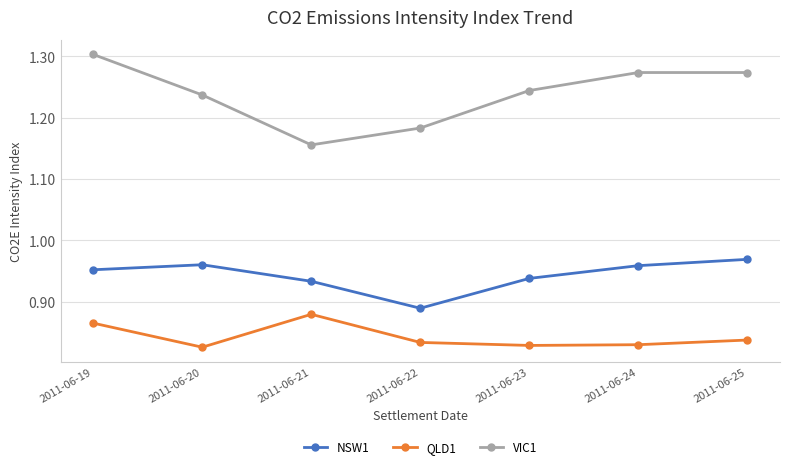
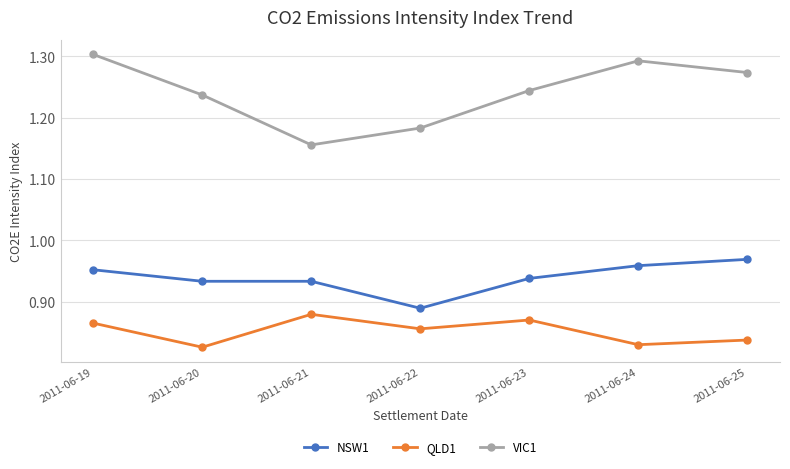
NSW1, 2011-06-20: 0.96 -> 0.93
QLD1, 2011-06-22: 0.83 -> 0.86
QLD1, 2011-06-23: 0.83 -> 0.87
VIC1, 2011-06-24: 1.27 -> 1.29
